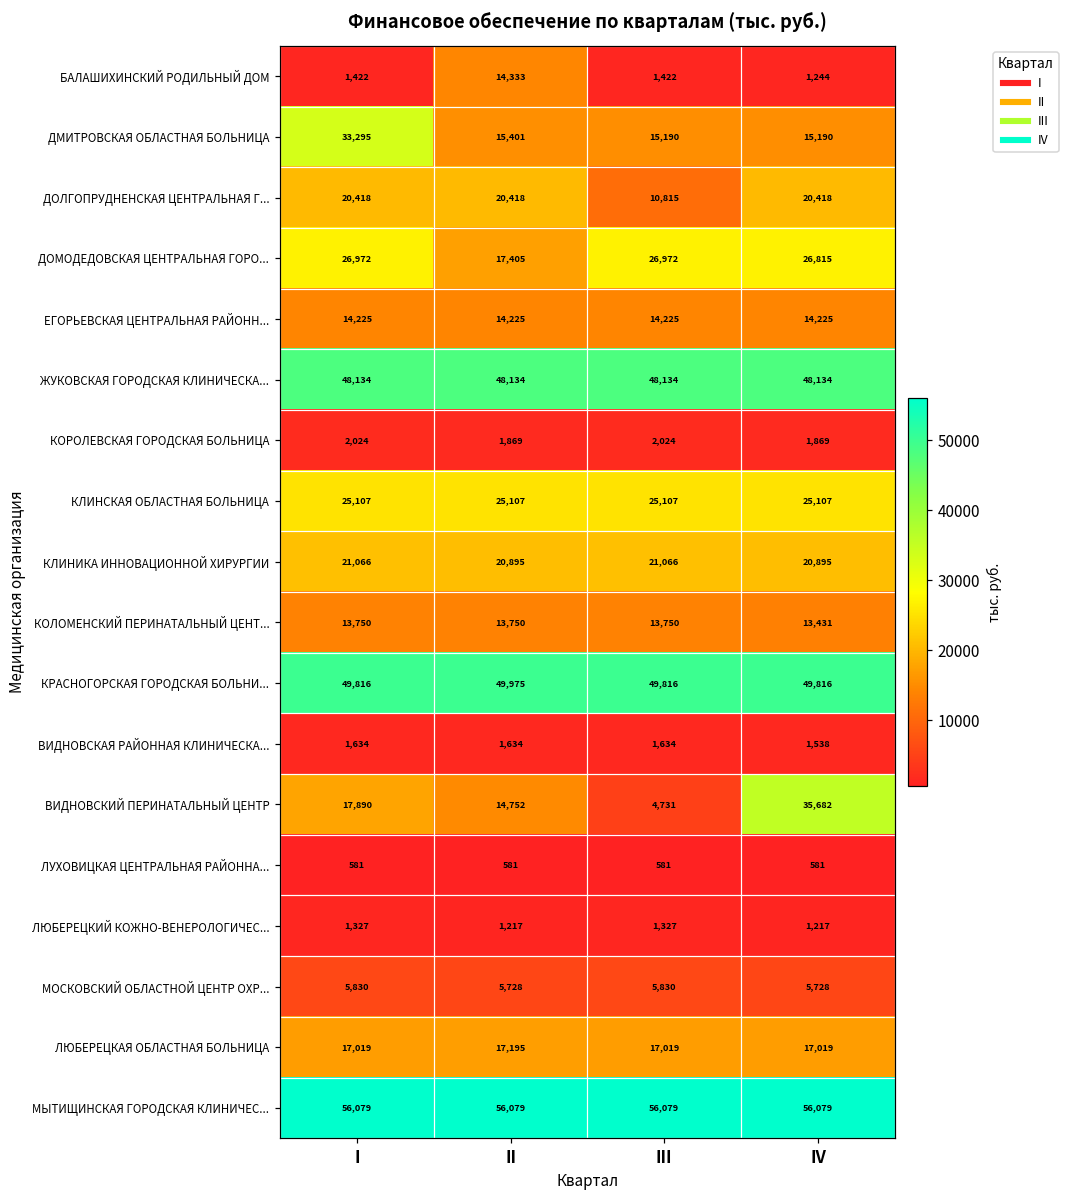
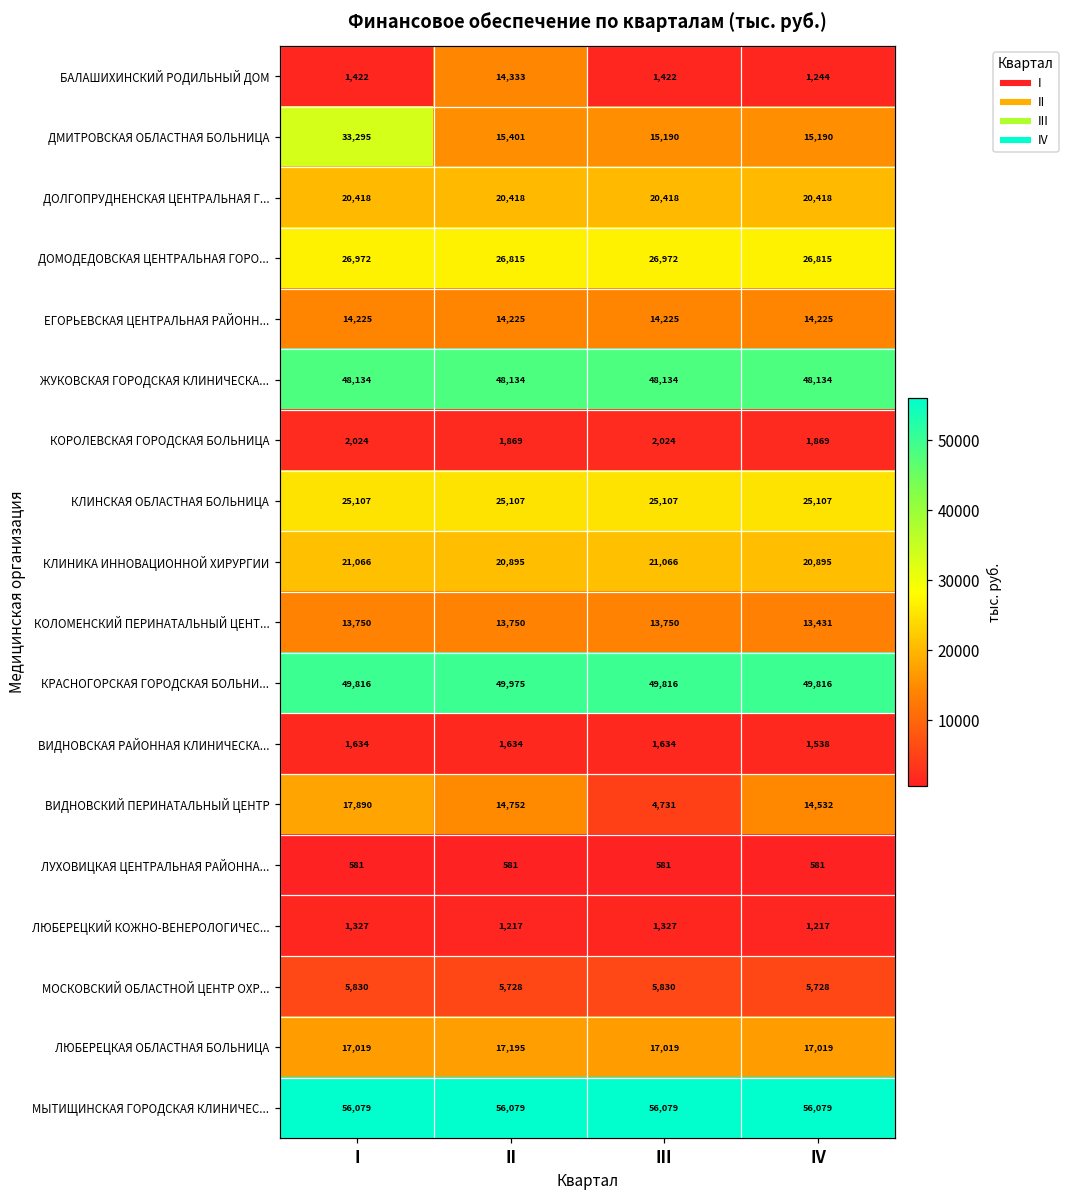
ДОЛГОПРУДНЕНСКАЯ ЦЕНТРАЛЬНАЯ Г..., III: 10,815 -> 20,418
ДОМОДЕДОВСКАЯ ЦЕНТРАЛЬНАЯ ГОРО..., II: 17,405 -> 26,815
ВИДНОВСКИЙ ПЕРИНАТАЛЬНЫЙ ЦЕНТР, IV: 35,682 -> 14,532
